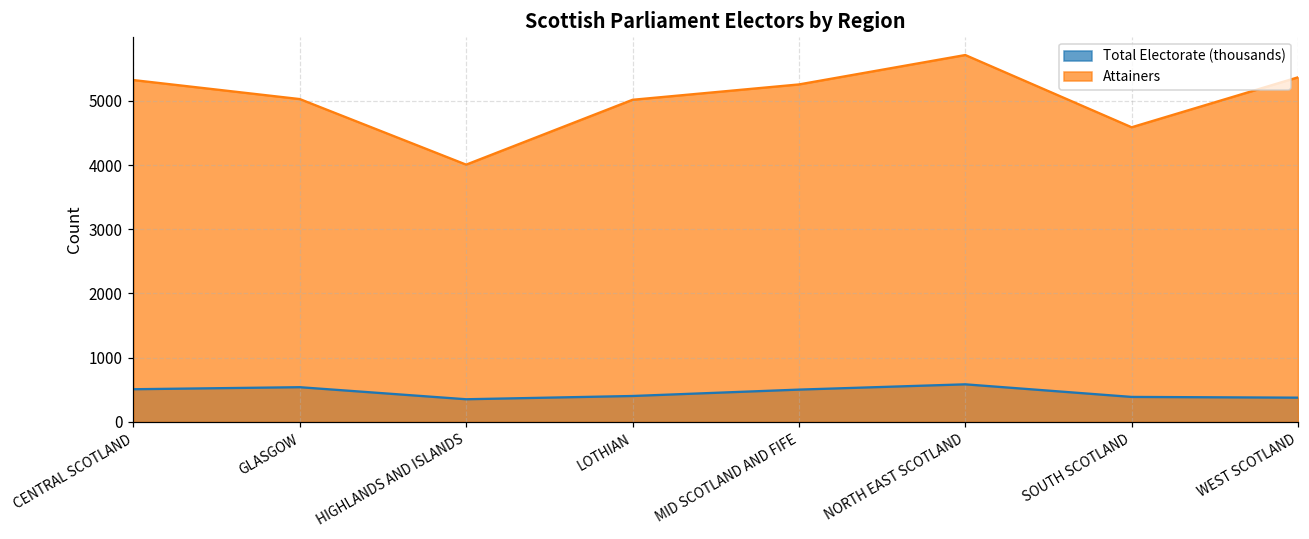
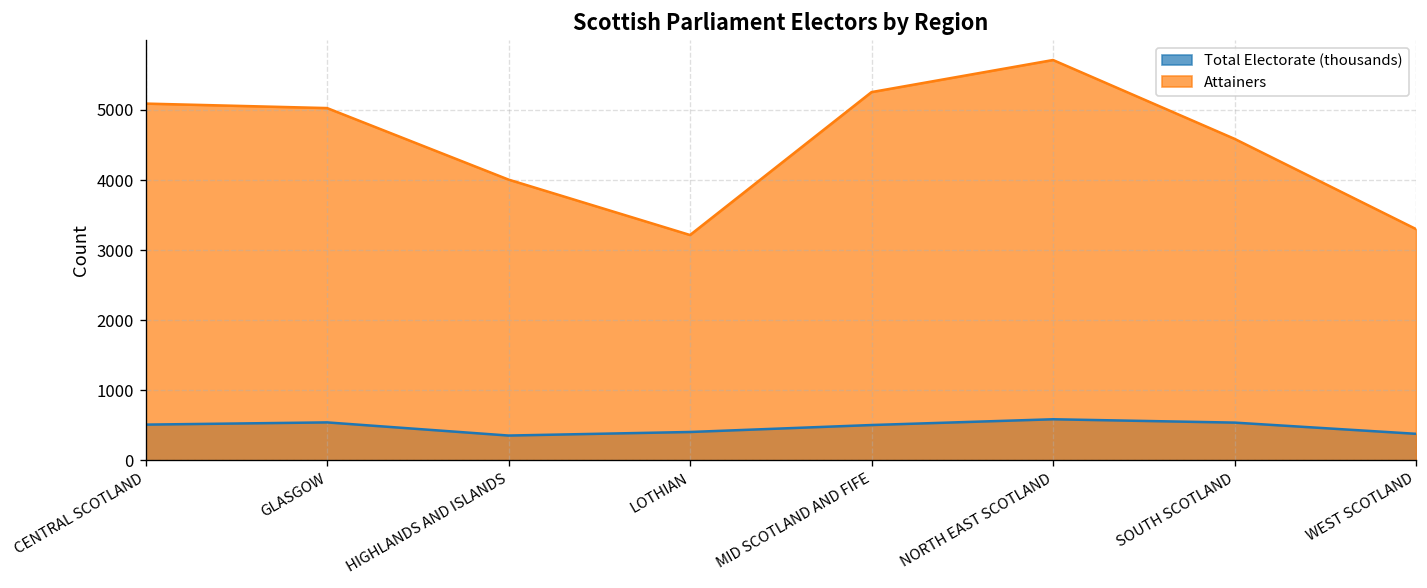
Attainers, CENTRAL SCOTLAND: 5300 -> 5100
Attainers, LOTHIAN: 5000 -> 3200
Total Electorate (thousands), SOUTH SCOTLAND: 400 -> 500
Attainers, WEST SCOTLAND: 5400 -> 3300
